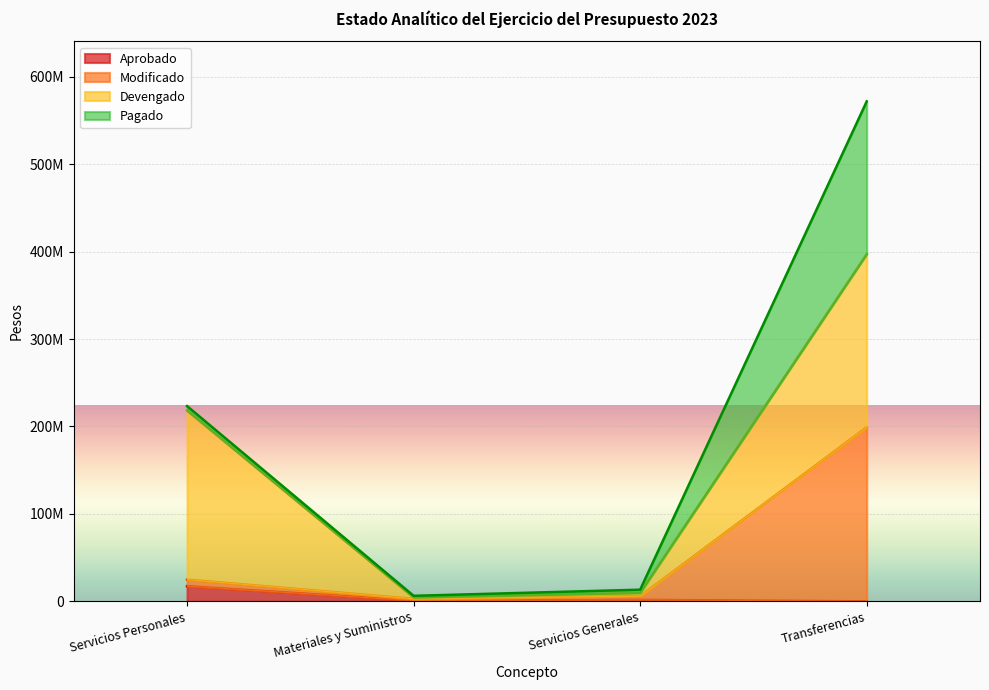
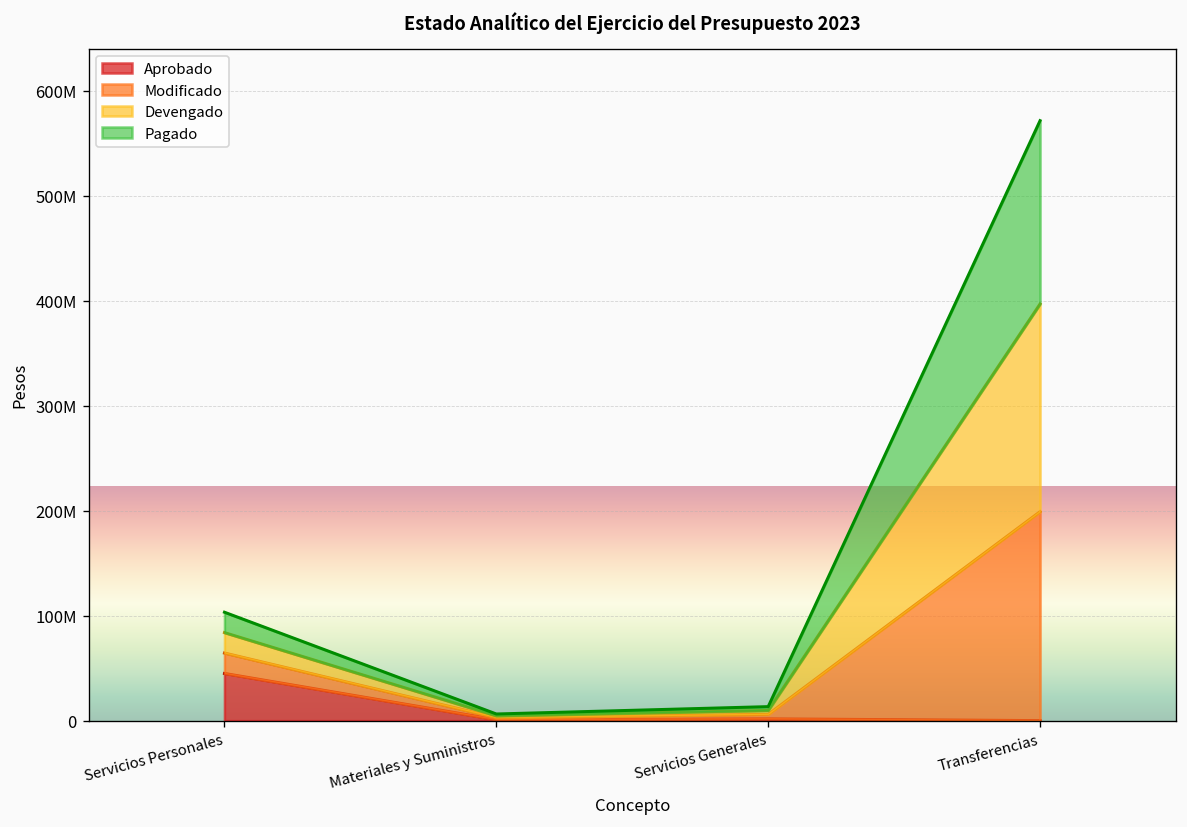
Aprobado, Servicios Personales: 20000000 -> 40000000
Modificado, Servicios Personales: 10000000 -> 20000000
Devengado, Servicios Personales: 190000000 -> 20000000
Pagado, Servicios Personales: 10000000 -> 20000000
